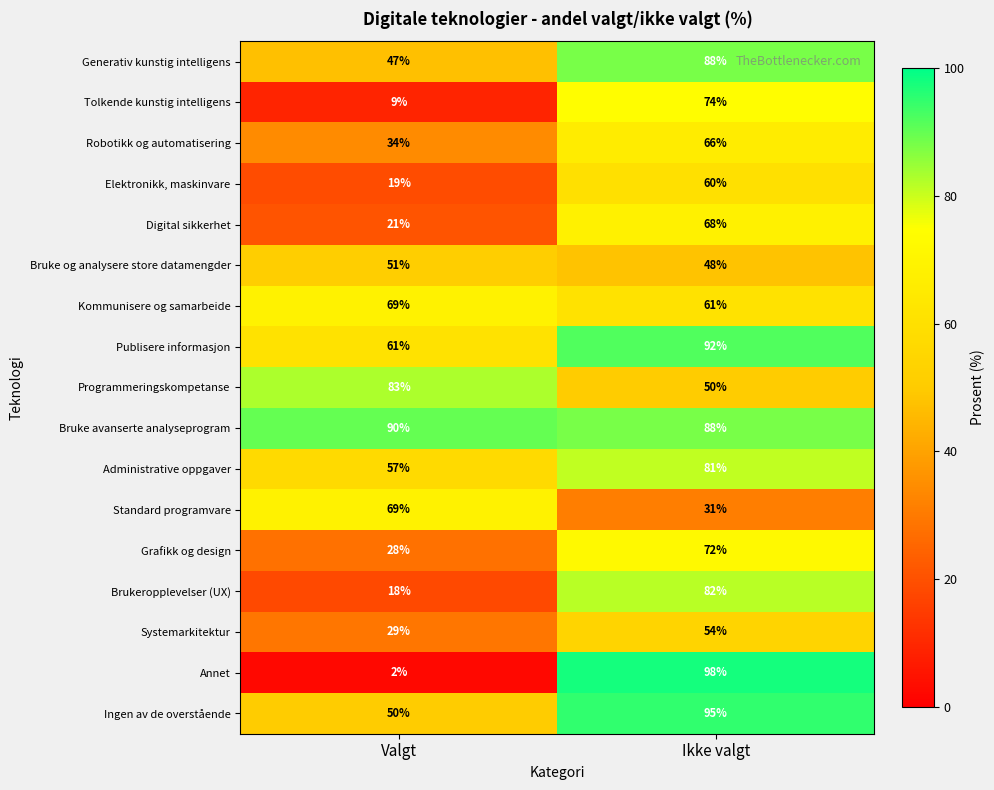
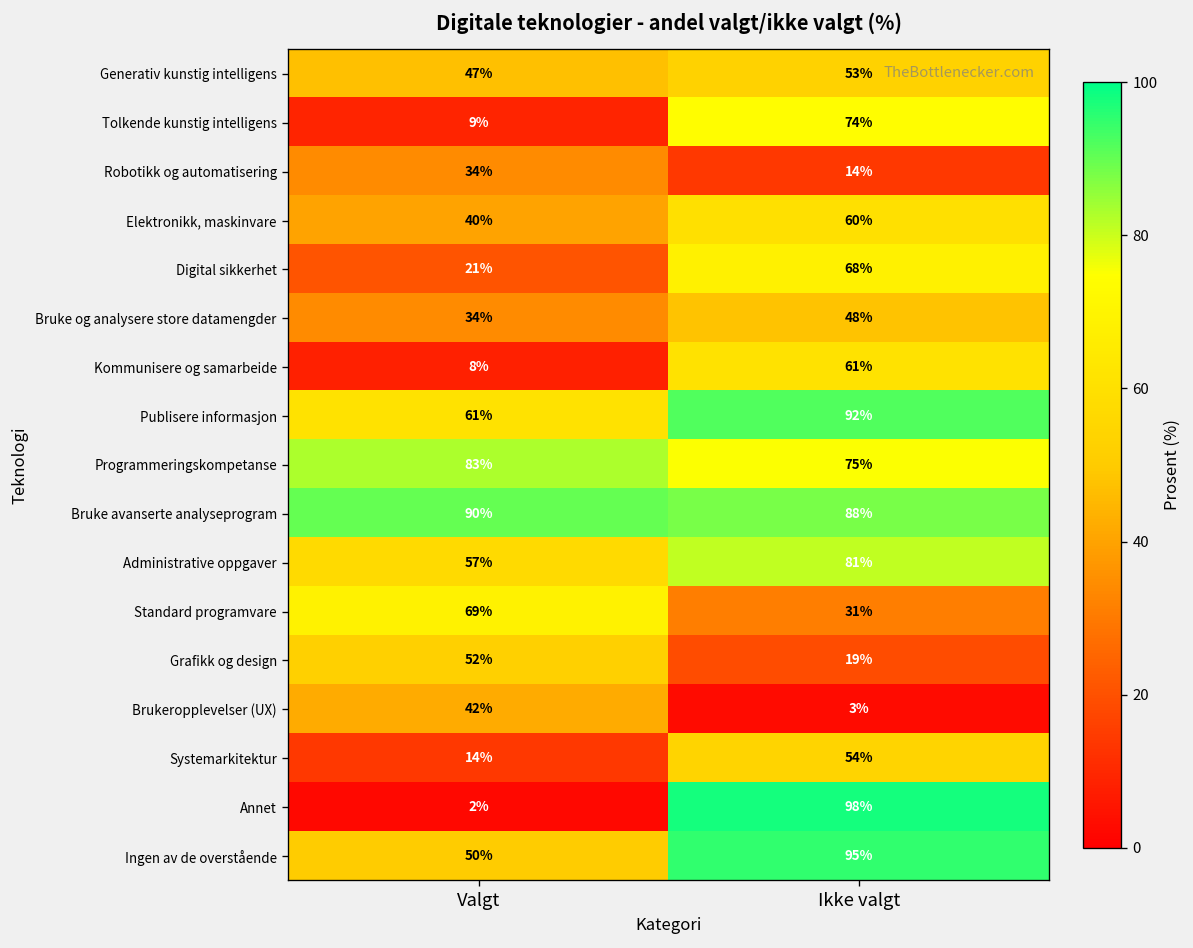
Generativ kunstig intelligens, Ikke valgt: 88% -> 53%
Robotikk og automatisering, Ikke valgt: 66% -> 14%
Elektronikk, maskinvare, Valgt: 19% -> 40%
Bruke og analysere store datamengder, Valgt: 51% -> 34%
Kommunisere og samarbeide, Valgt: 69% -> 8%
Programmeringskompetanse, Ikke valgt: 50% -> 75%
Grafikk og design, Valgt: 28% -> 52%
Grafikk og design, Ikke valgt: 72% -> 19%
Brukeropplevelser (UX), Valgt: 18% -> 42%
Brukeropplevelser (UX), Ikke valgt: 82% -> 3%
Systemarkitektur, Valgt: 29% -> 14%
